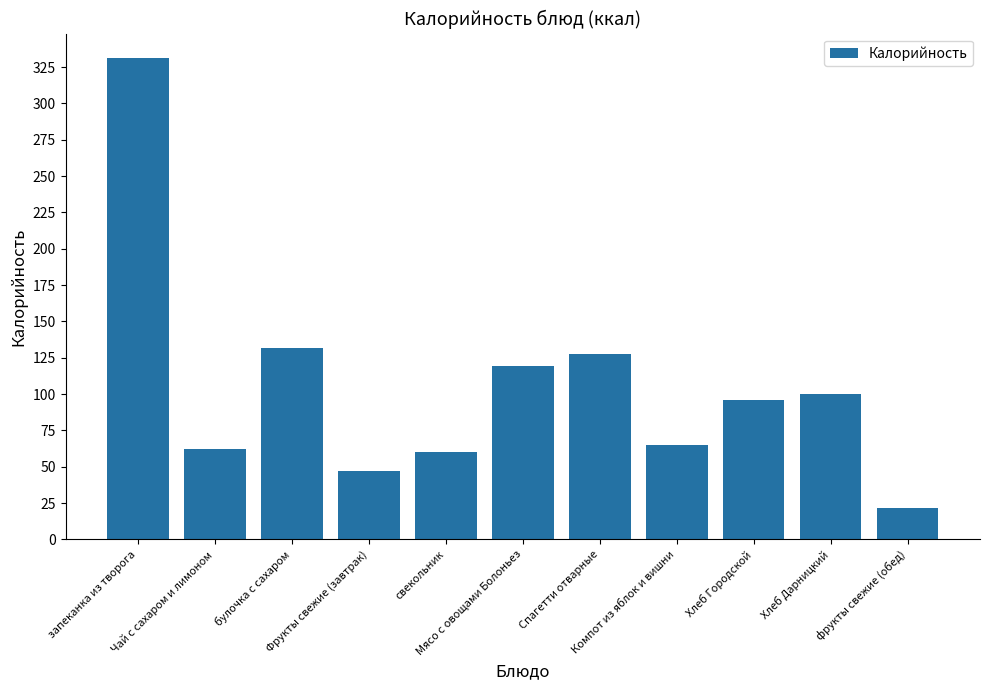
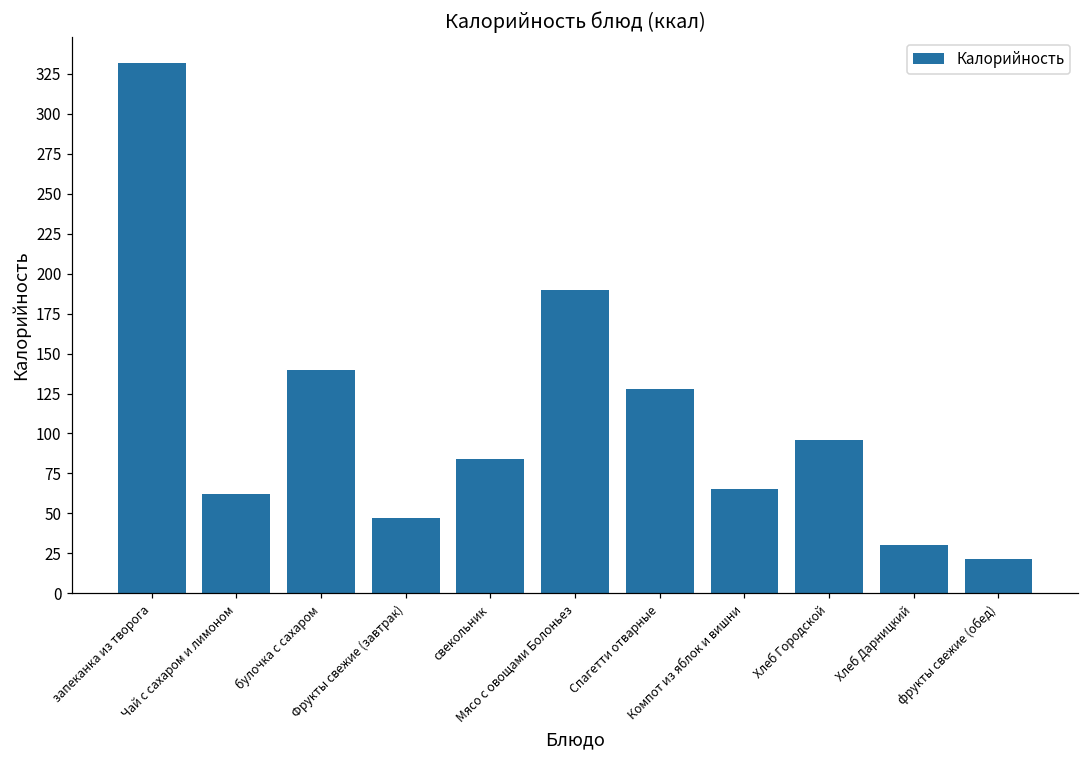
булочка с сахаром: 132 -> 140
свекольник: 60 -> 84
Мясо с овощами Болоньез: 119 -> 190
Хлеб Дарницкий: 100 -> 30
